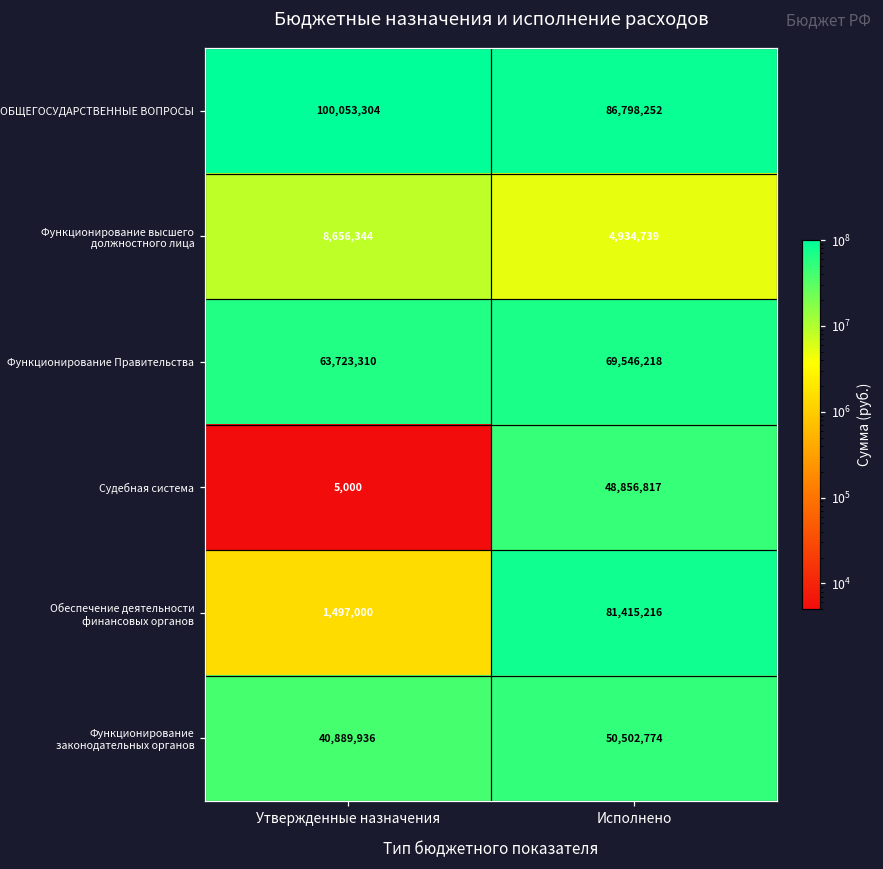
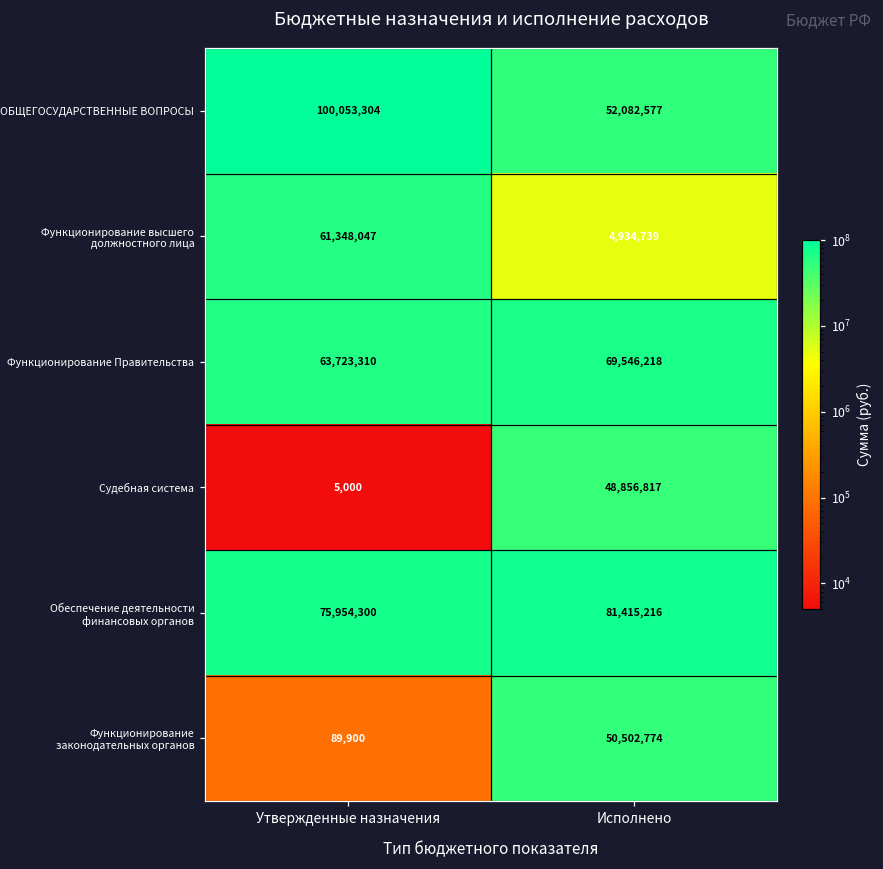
ОБЩЕГОСУДАРСТВЕННЫЕ ВОПРОСЫ, Исполнено: 86,798,252 -> 52,082,577
Функционирование высшего должностного лица, Утвержденные назначения: 8,656,344 -> 61,348,047
Обеспечение деятельности финансовых органов, Утвержденные назначения: 1,497,000 -> 75,954,300
Функционирование законодательных органов, Утвержденные назначения: 40,889,936 -> 89,900
